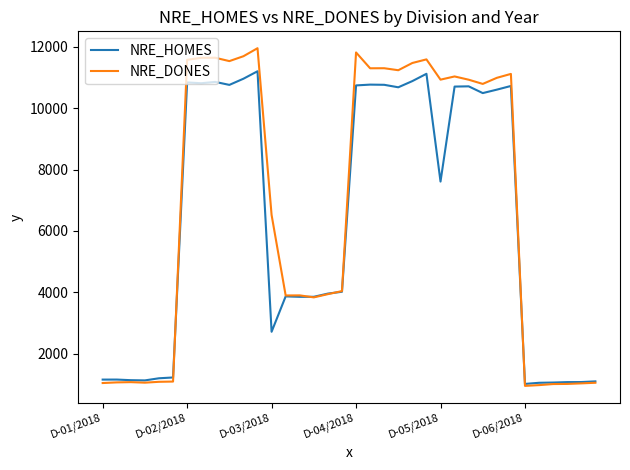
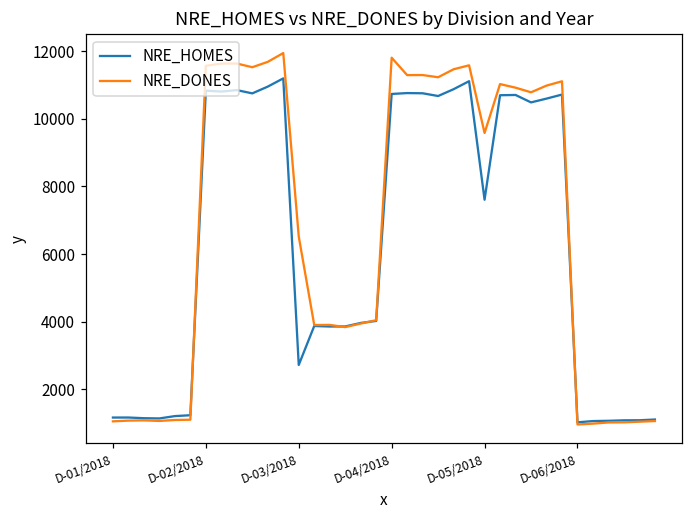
NRE_DONES, D-05/2018: 10900 -> 9600
